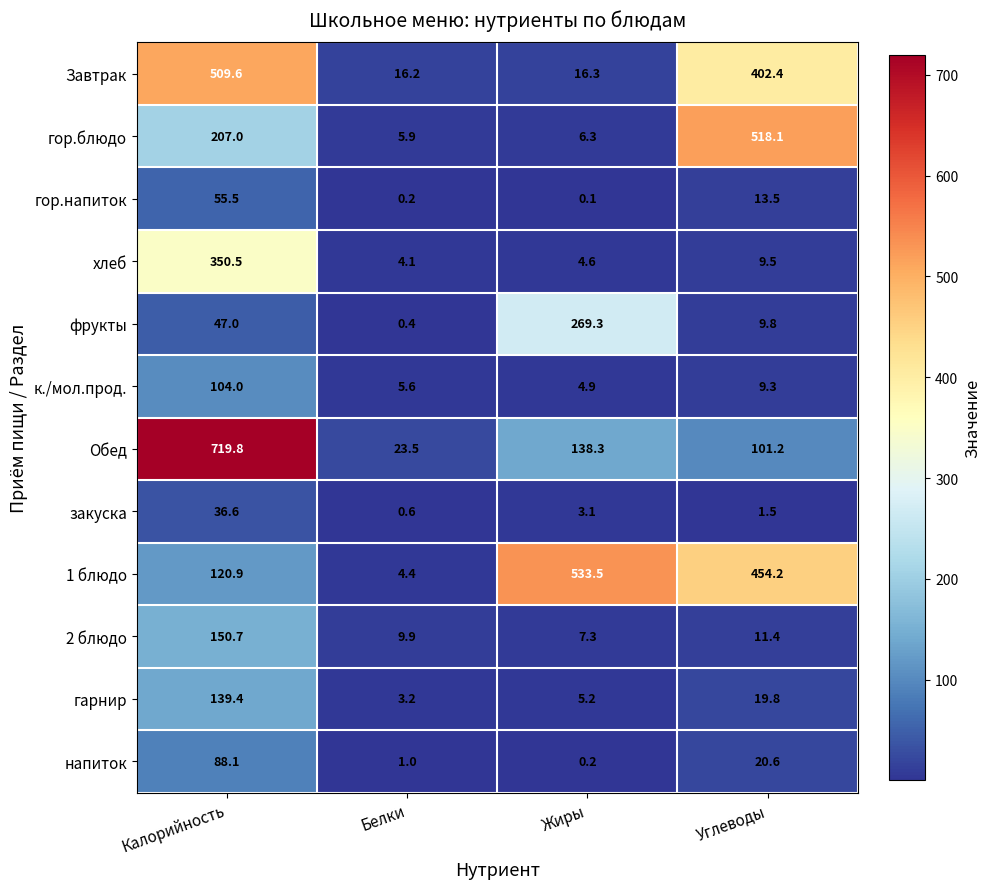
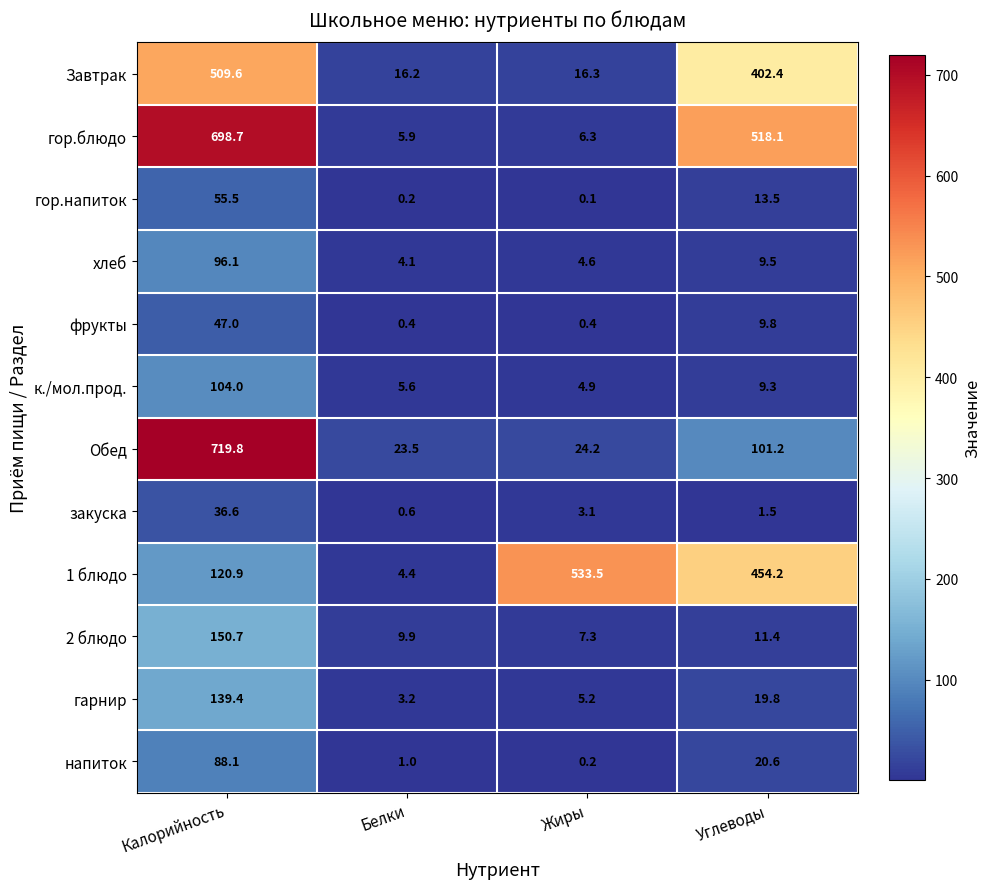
гор.блюдо, Калорийность: 207.0 -> 698.7
хлеб, Калорийность: 350.5 -> 96.1
фрукты, Жиры: 269.3 -> 0.4
Обед, Жиры: 138.3 -> 24.2
